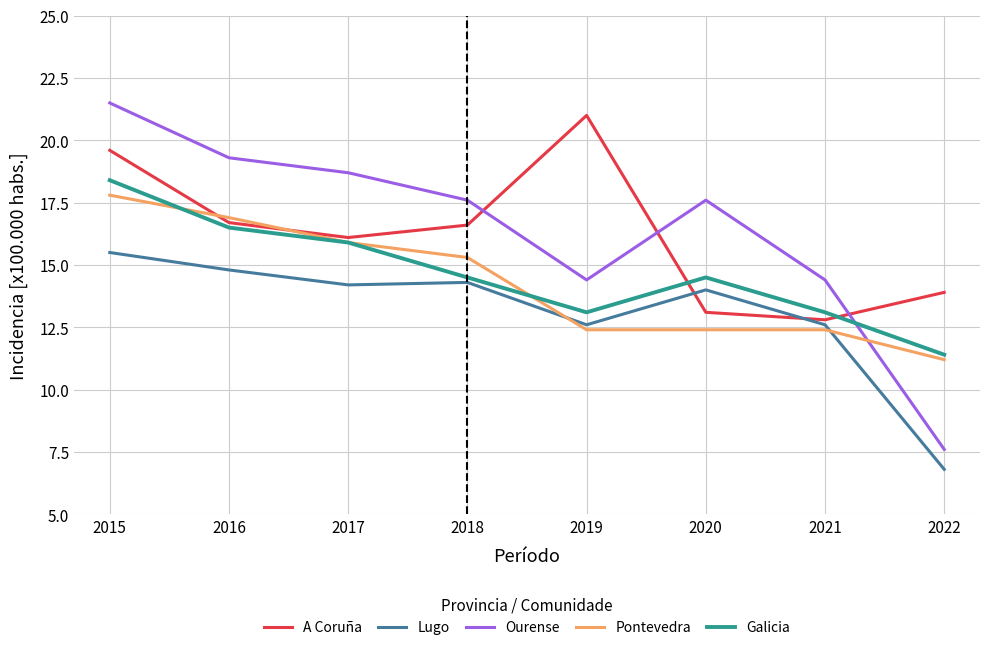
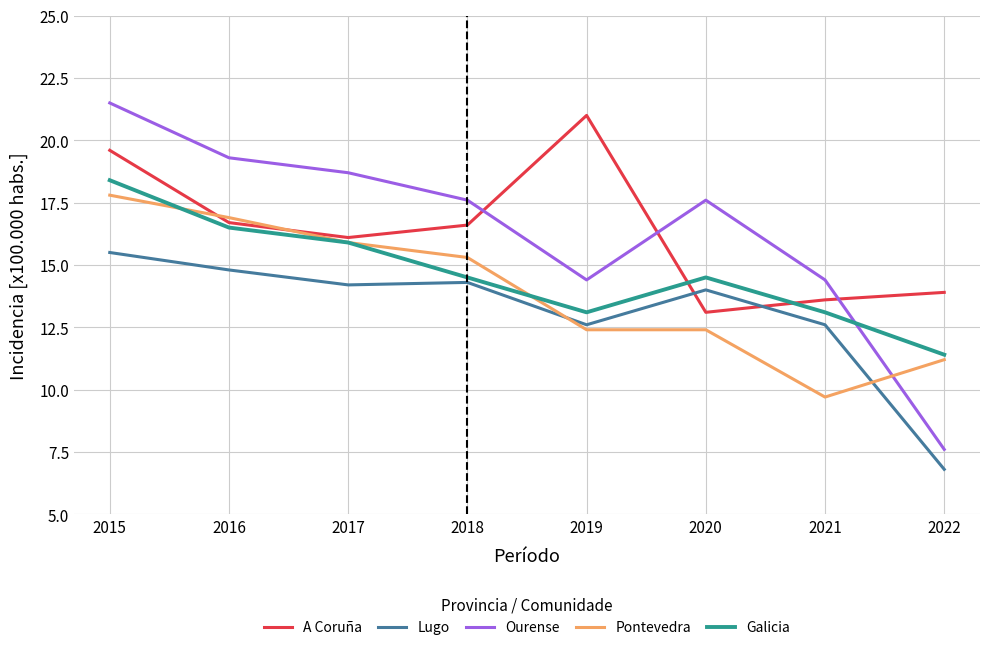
A Coruña, 2021: 12.8 -> 13.6
Pontevedra, 2021: 12.4 -> 9.7
